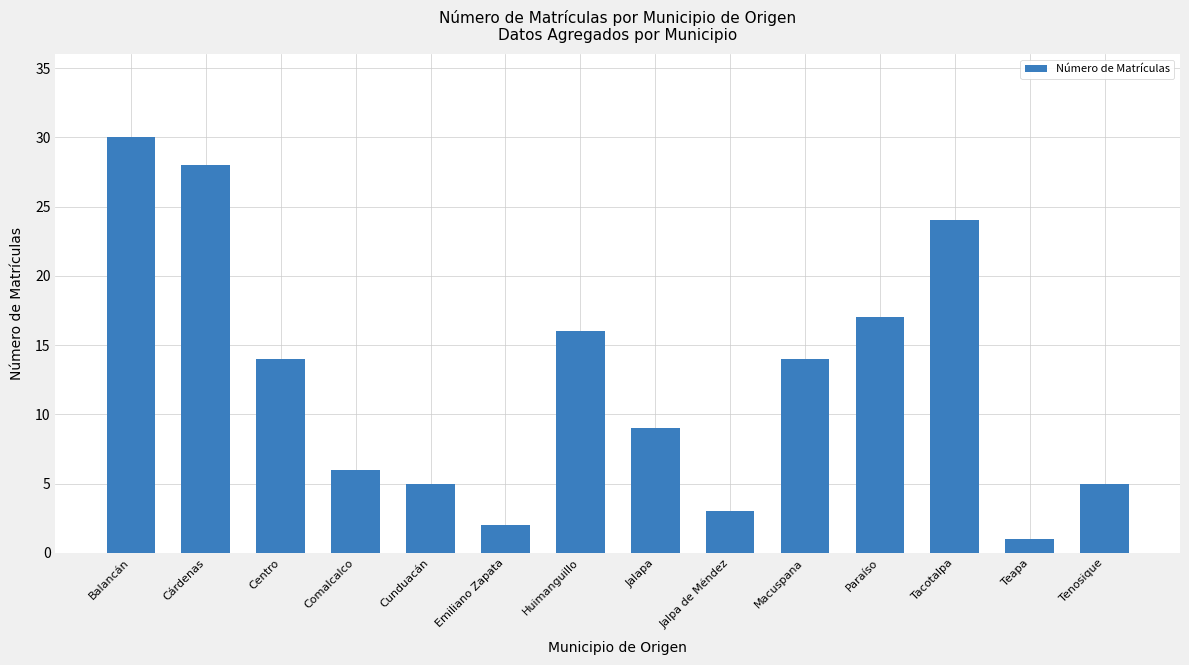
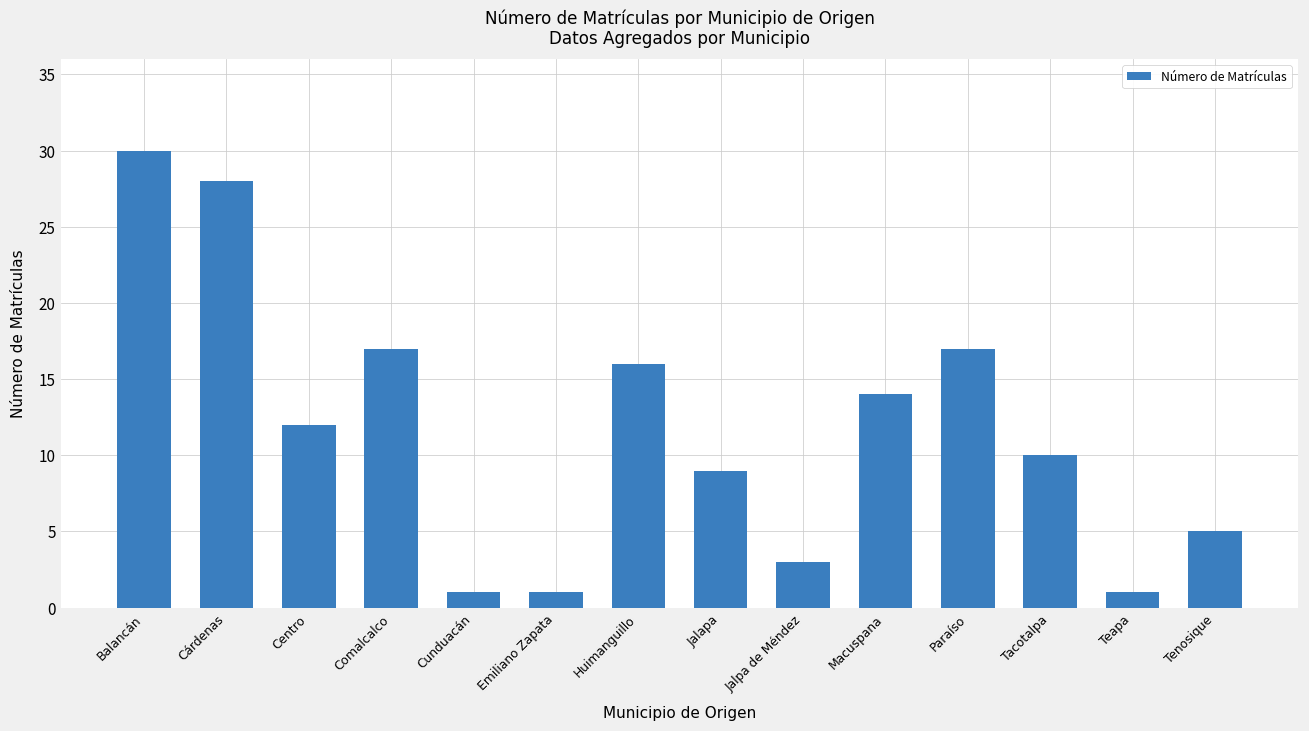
Centro: 14 -> 12
Comalcalco: 6 -> 17
Cunduacán: 5 -> 1
Emiliano Zapata: 2 -> 1
Tacotalpa: 24 -> 10
